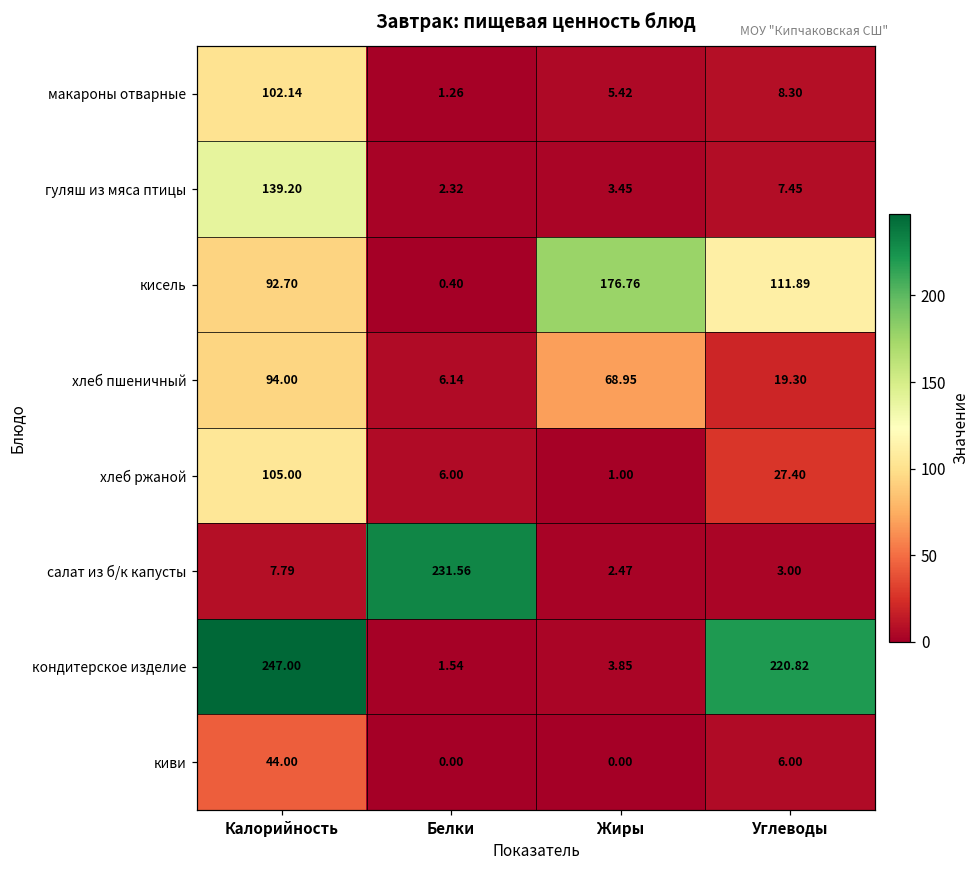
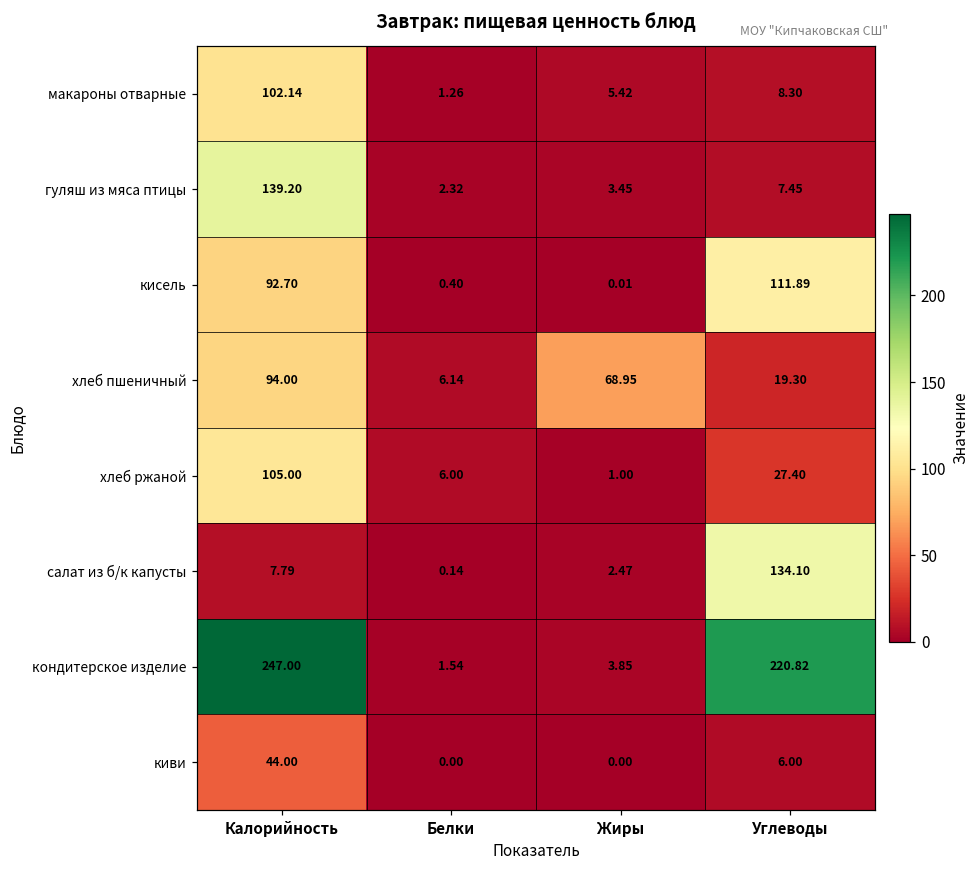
кисель, Жиры: 176.76 -> 0.01
салат из б/к капусты, Белки: 231.56 -> 0.14
салат из б/к капусты, Углеводы: 3.00 -> 134.10
